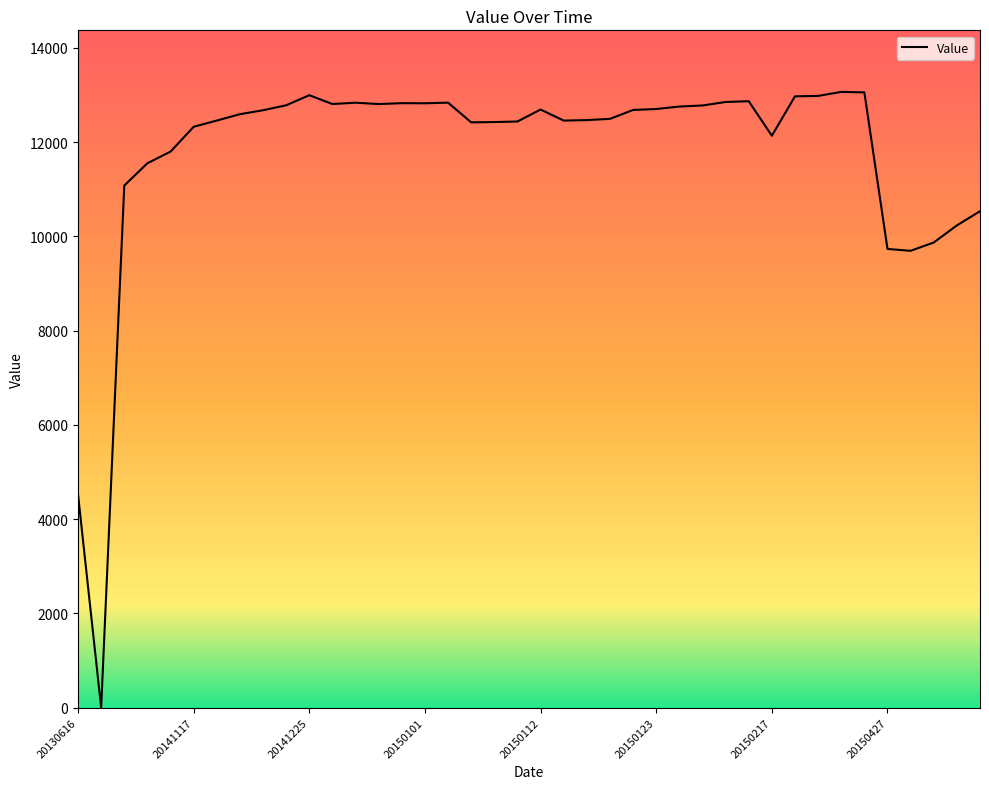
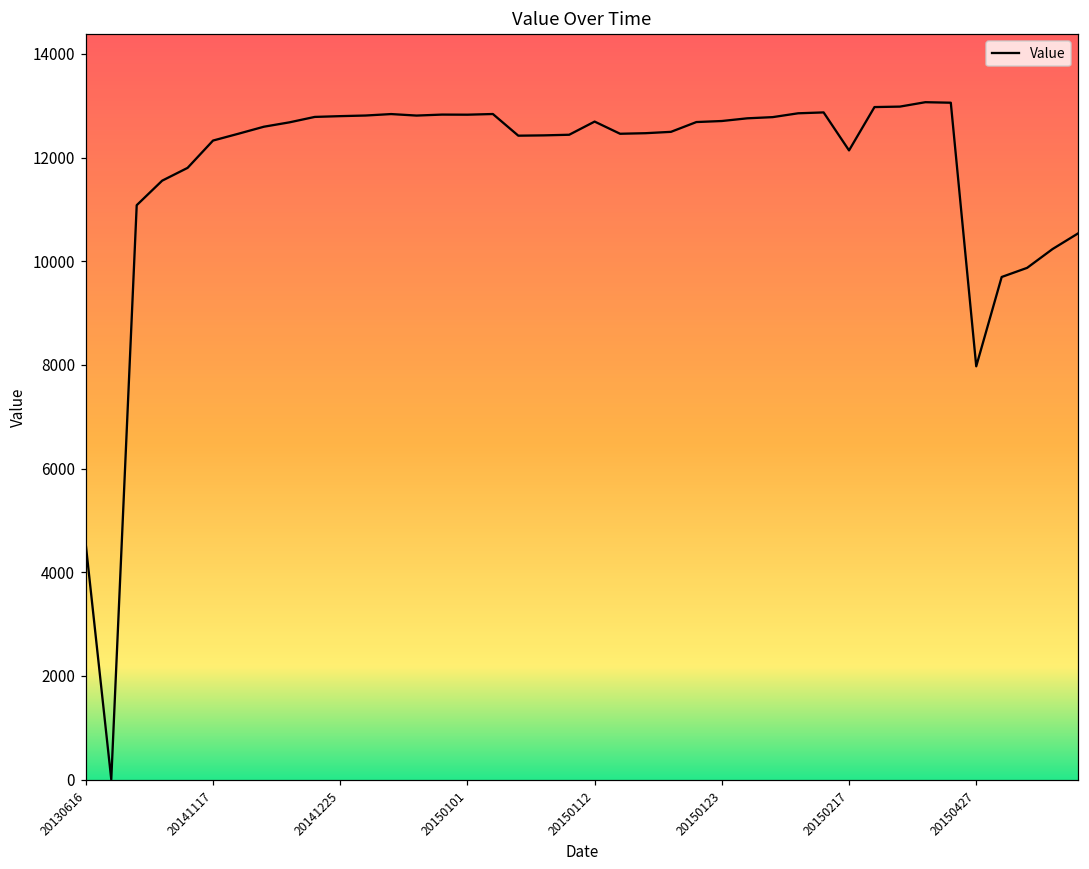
20141225: 13000 -> 12800
20150427: 9700 -> 8000
